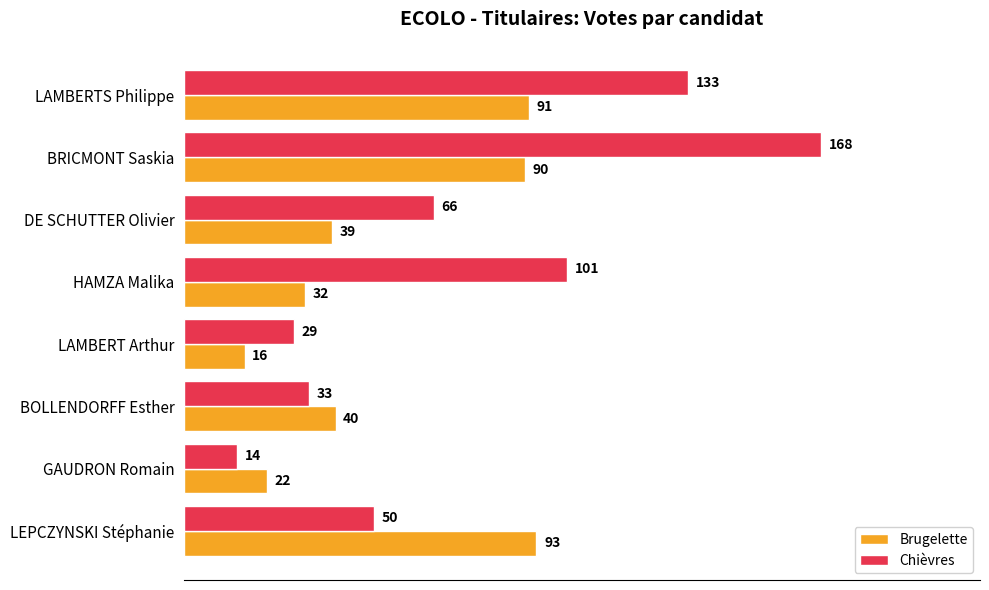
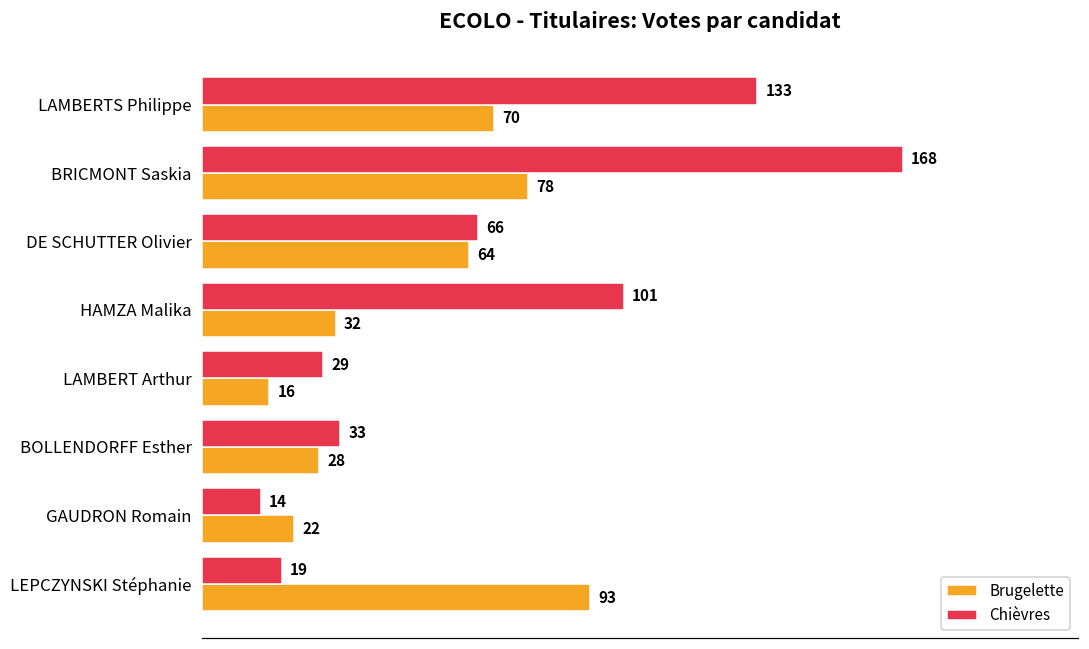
Brugelette, LAMBERTS Philippe: 91 -> 70
Brugelette, BRICMONT Saskia: 90 -> 78
Brugelette, DE SCHUTTER Olivier: 39 -> 64
Brugelette, BOLLENDORFF Esther: 40 -> 28
Chièvres, LEPCZYNSKI Stéphanie: 50 -> 19
